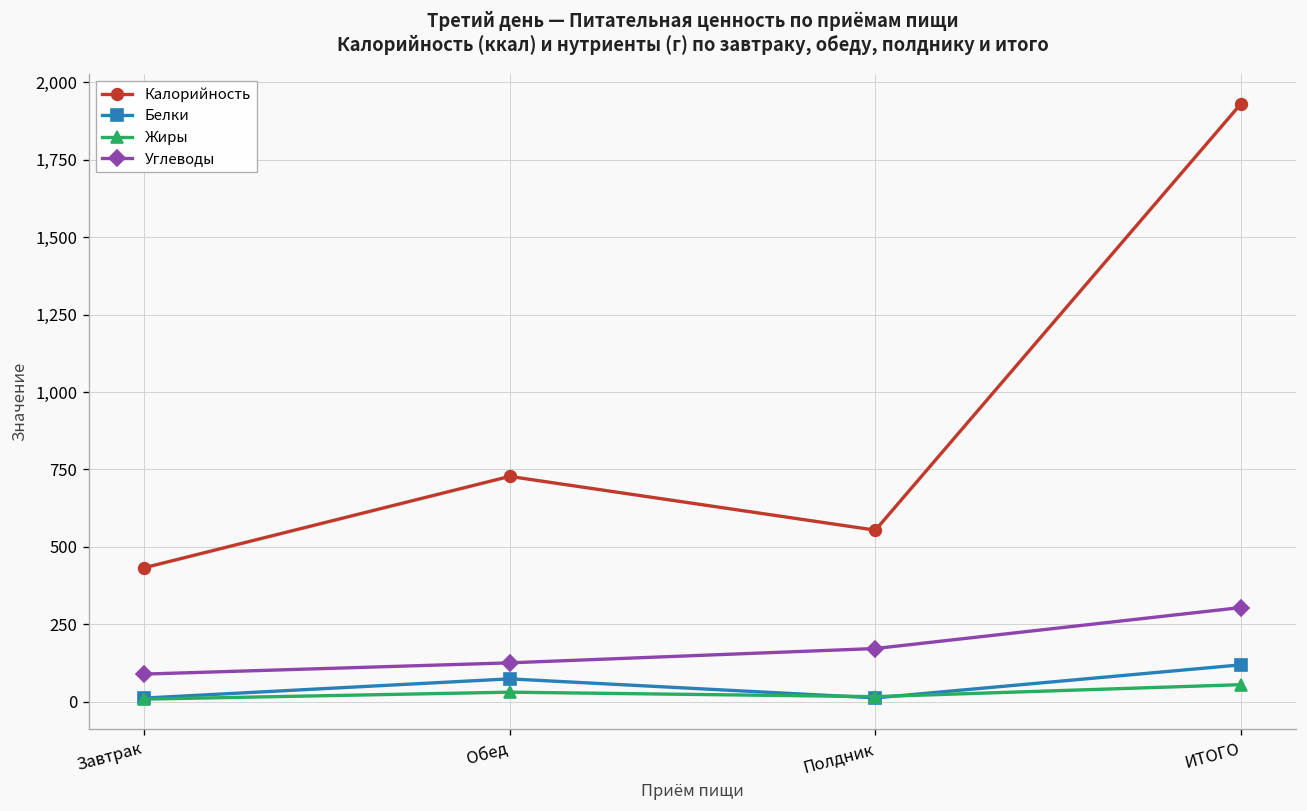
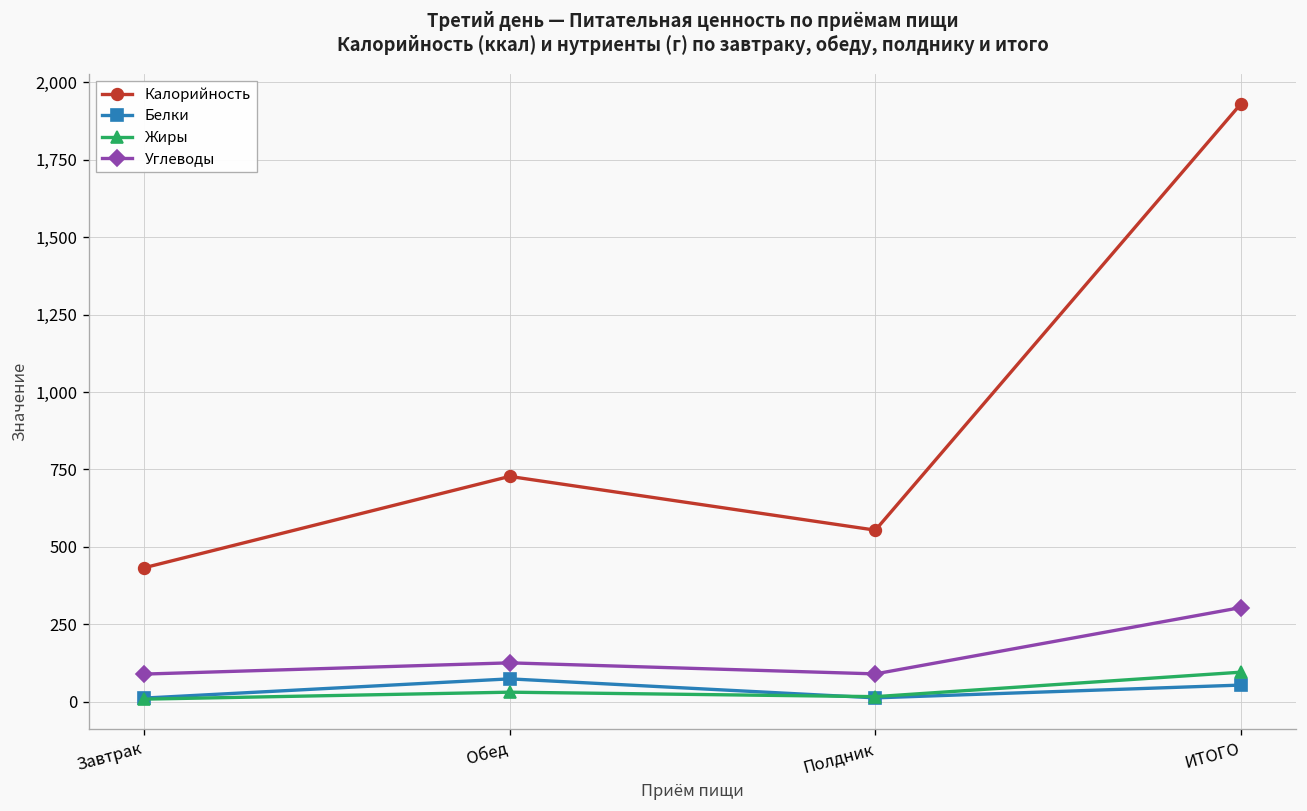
Углеводы, Полдник: 170 -> 90
Белки, ИТОГО: 120 -> 50
Жиры, ИТОГО: 50 -> 100
